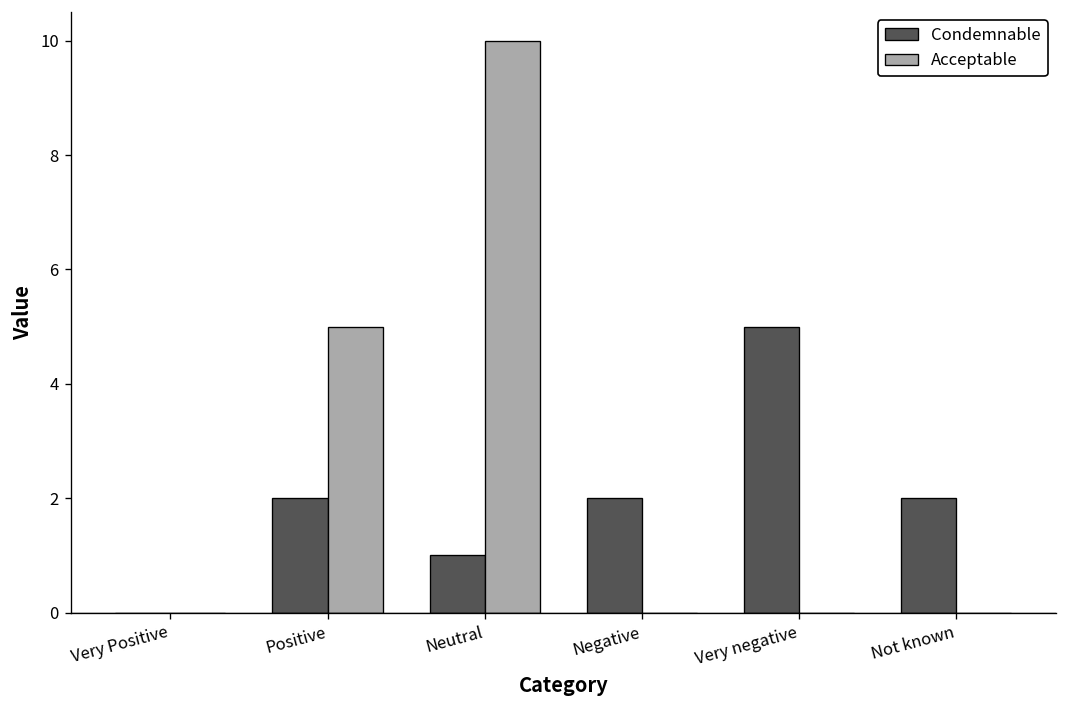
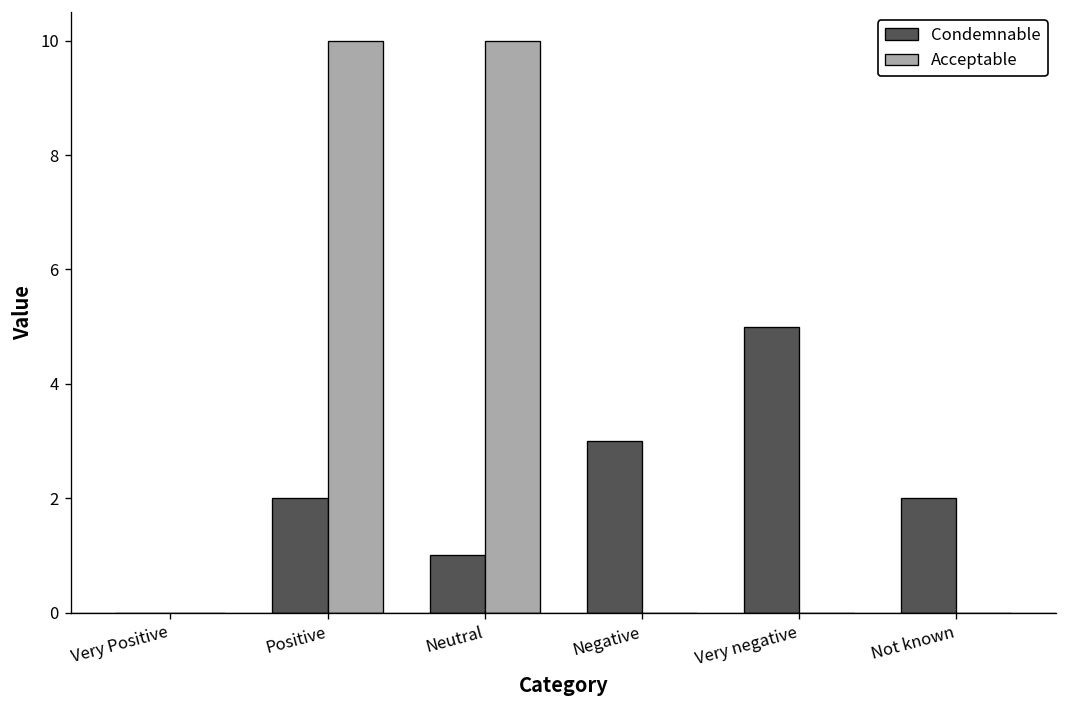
Acceptable, Positive: 5 -> 10
Condemnable, Negative: 2 -> 3
